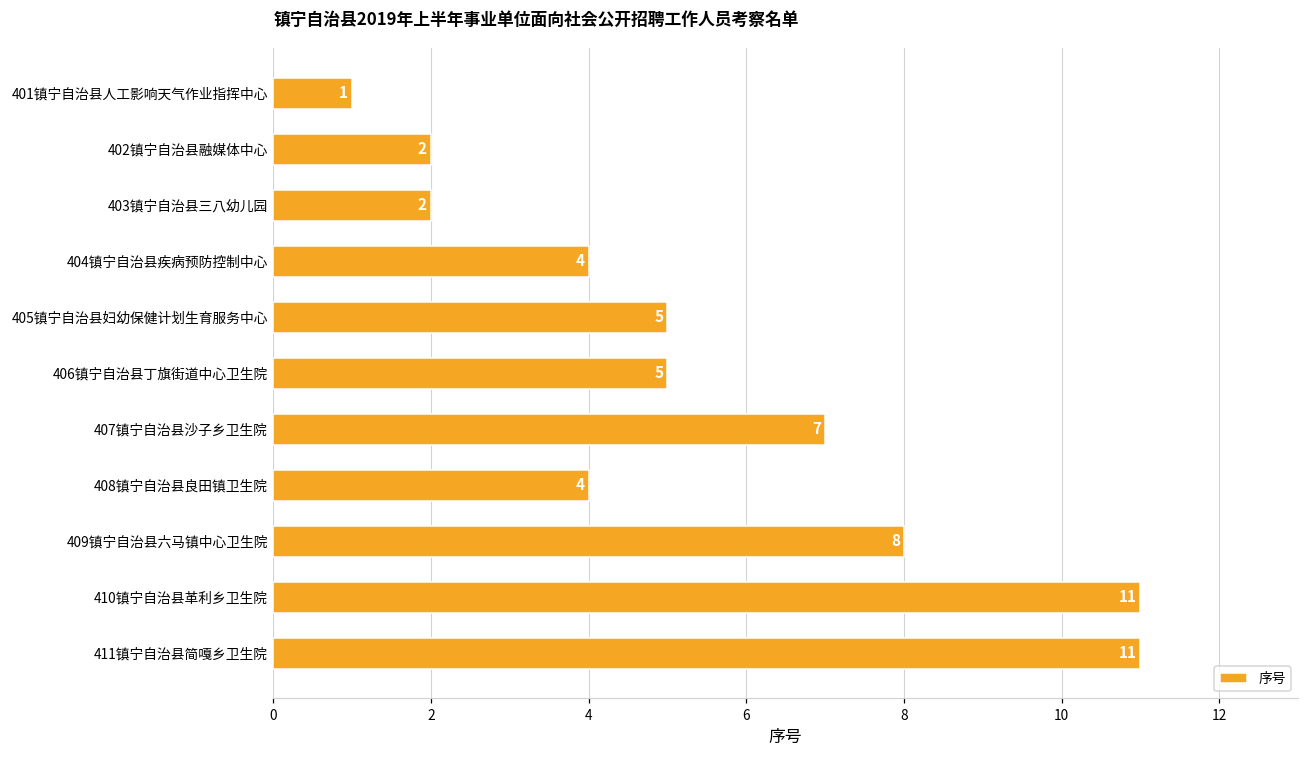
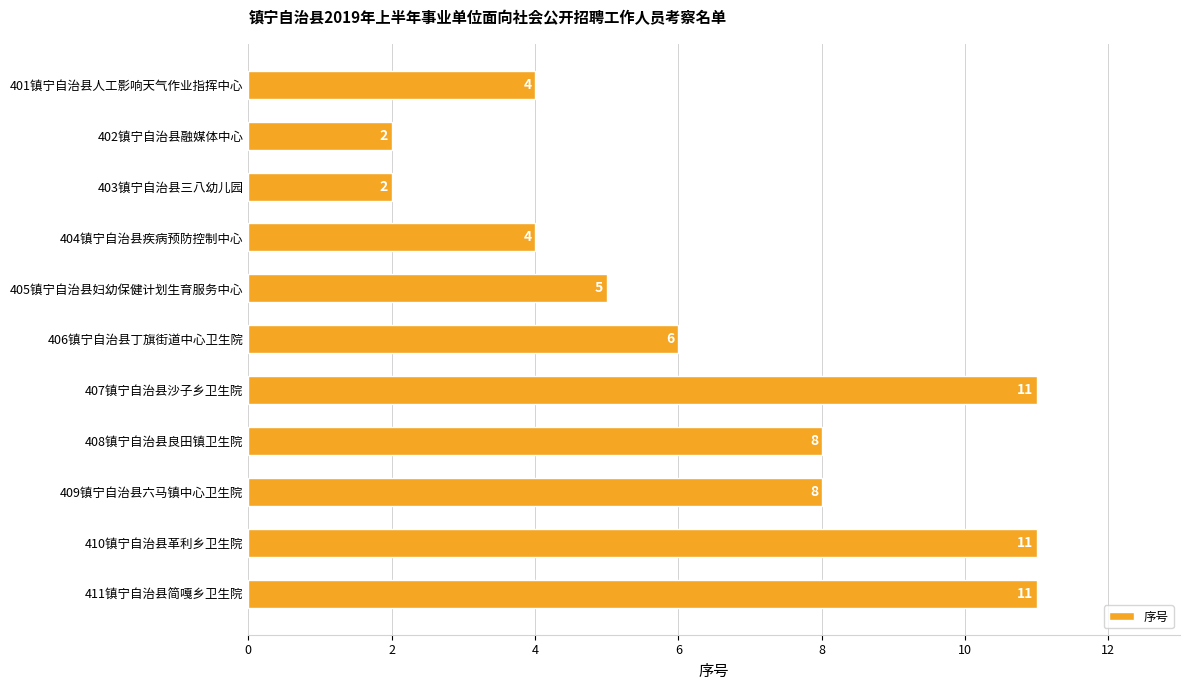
401镇宁自治县人工影响天气作业指挥中心: 1 -> 4
406镇宁自治县丁旗街道中心卫生院: 5 -> 6
407镇宁自治县沙子乡卫生院: 7 -> 11
408镇宁自治县良田镇卫生院: 4 -> 8
